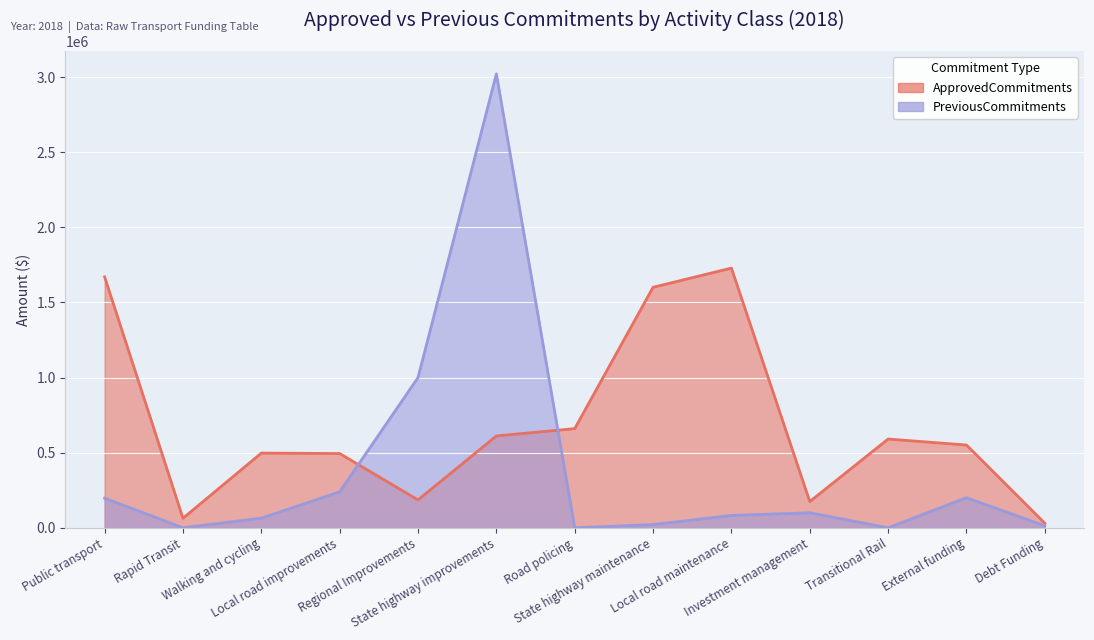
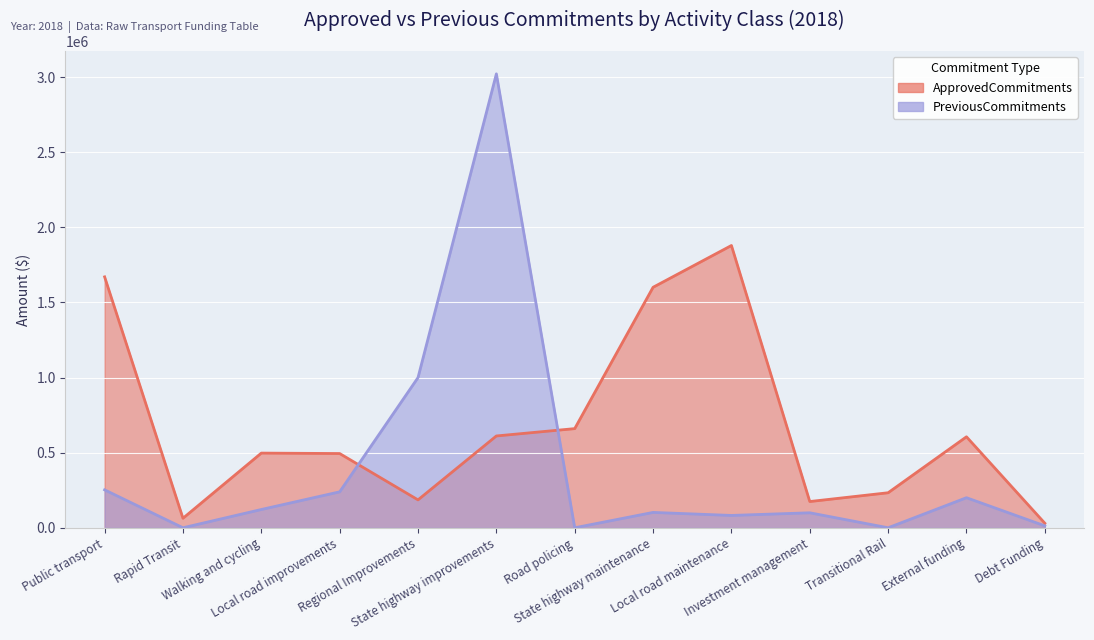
PreviousCommitments, Public transport: 200000 -> 250000
PreviousCommitments, Walking and cycling: 60000 -> 120000
PreviousCommitments, State highway maintenance: 20000 -> 100000
ApprovedCommitments, Local road maintenance: 1730000 -> 1880000
ApprovedCommitments, Transitional Rail: 590000 -> 230000
ApprovedCommitments, External funding: 550000 -> 610000
